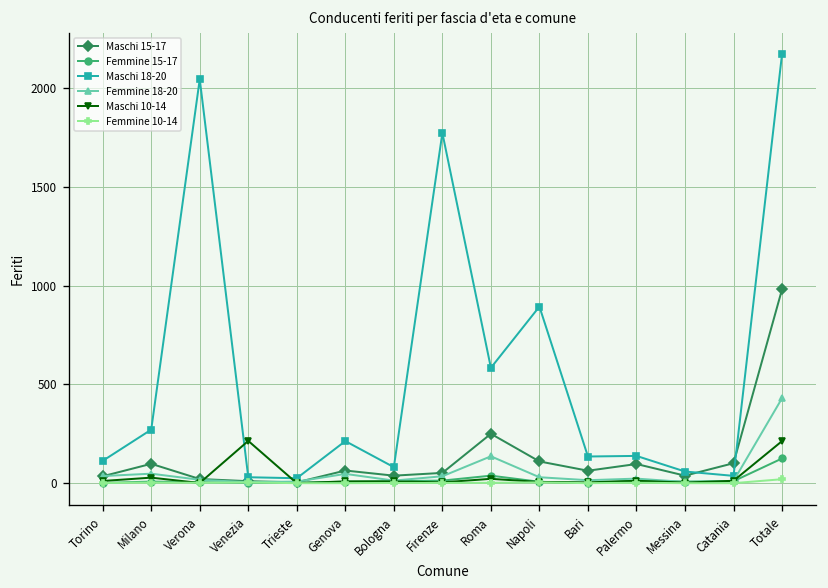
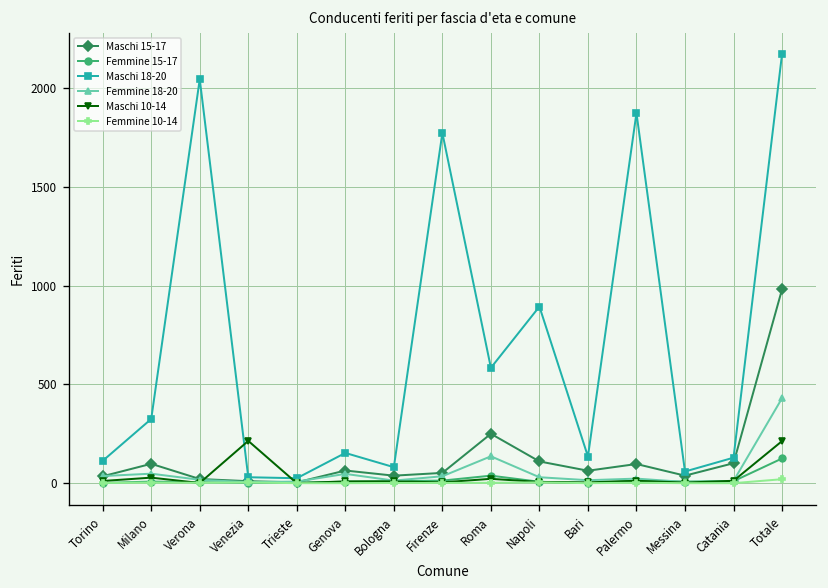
Maschi 18-20, Milano: 270 -> 330
Maschi 18-20, Genova: 210 -> 150
Maschi 18-20, Palermo: 140 -> 1870
Maschi 18-20, Catania: 40 -> 130
